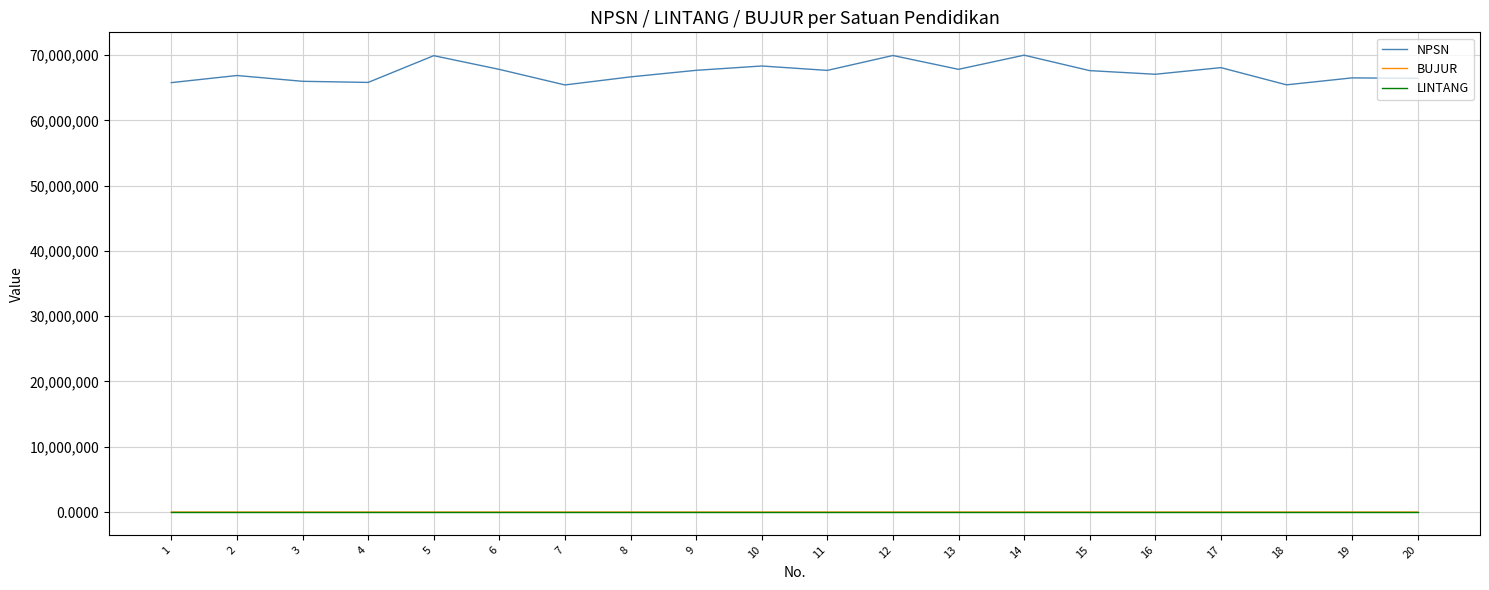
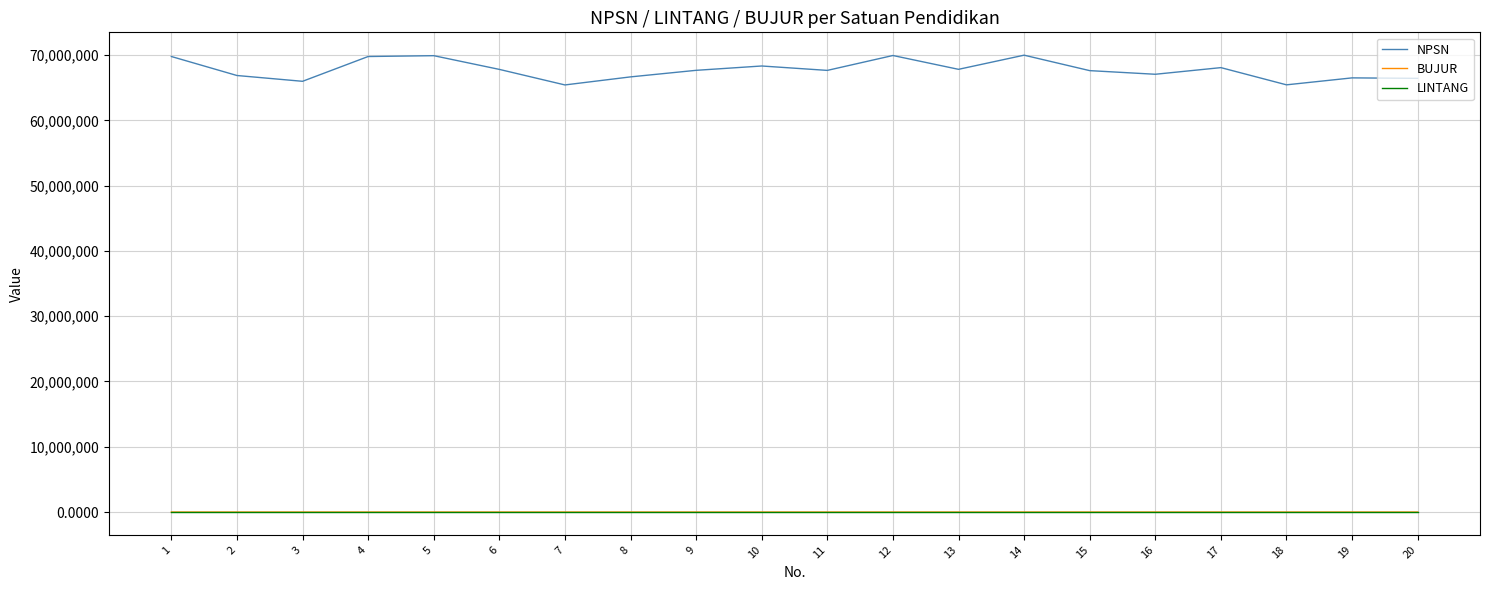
NPSN, 1: 66,000,000 -> 70,000,000
NPSN, 4: 66,000,000 -> 70,000,000
